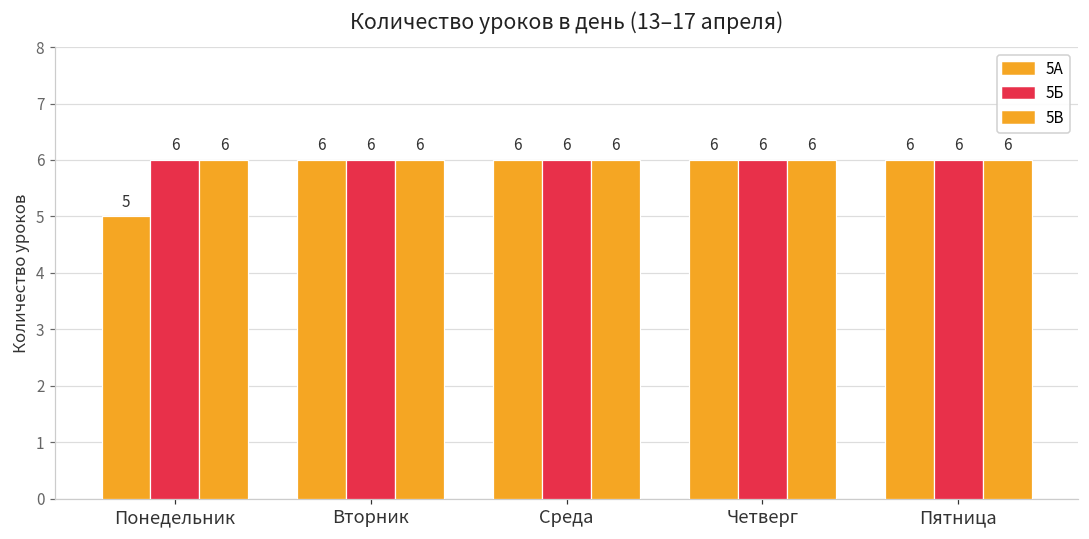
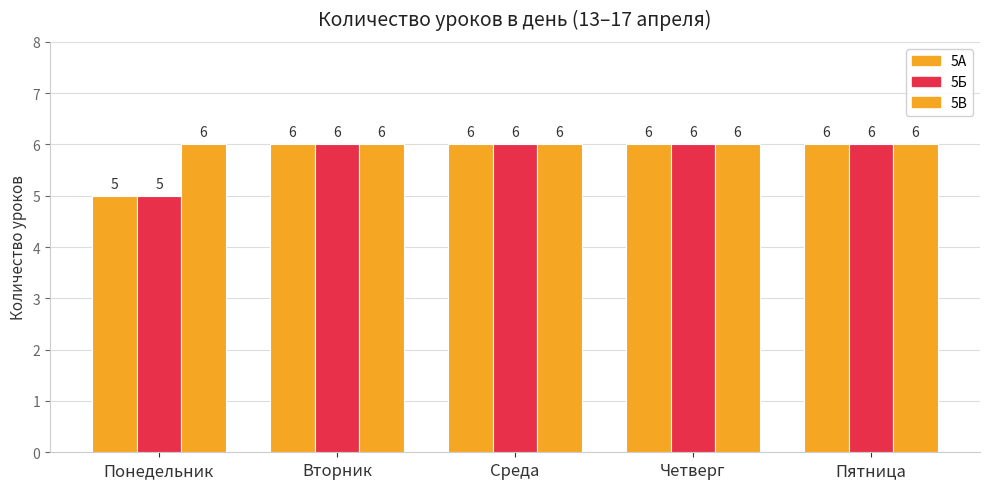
5Б, Понедельник: 6 -> 5
